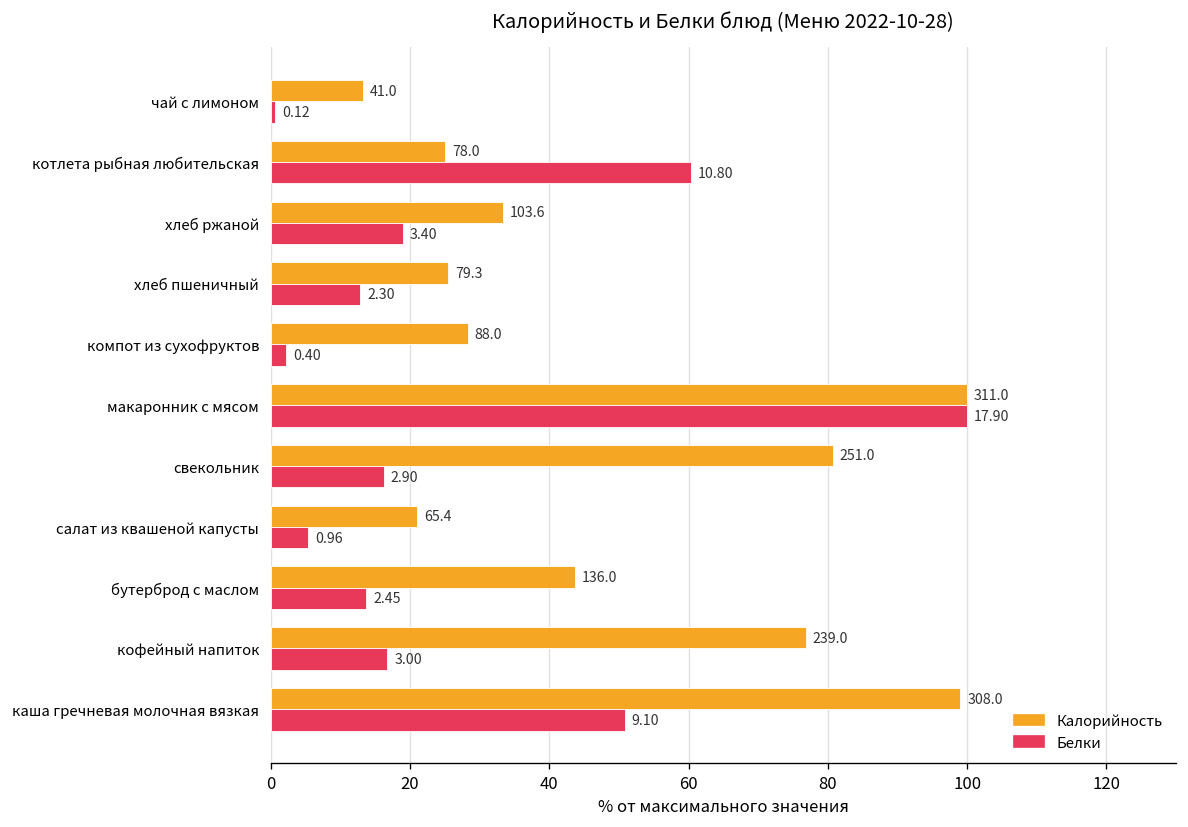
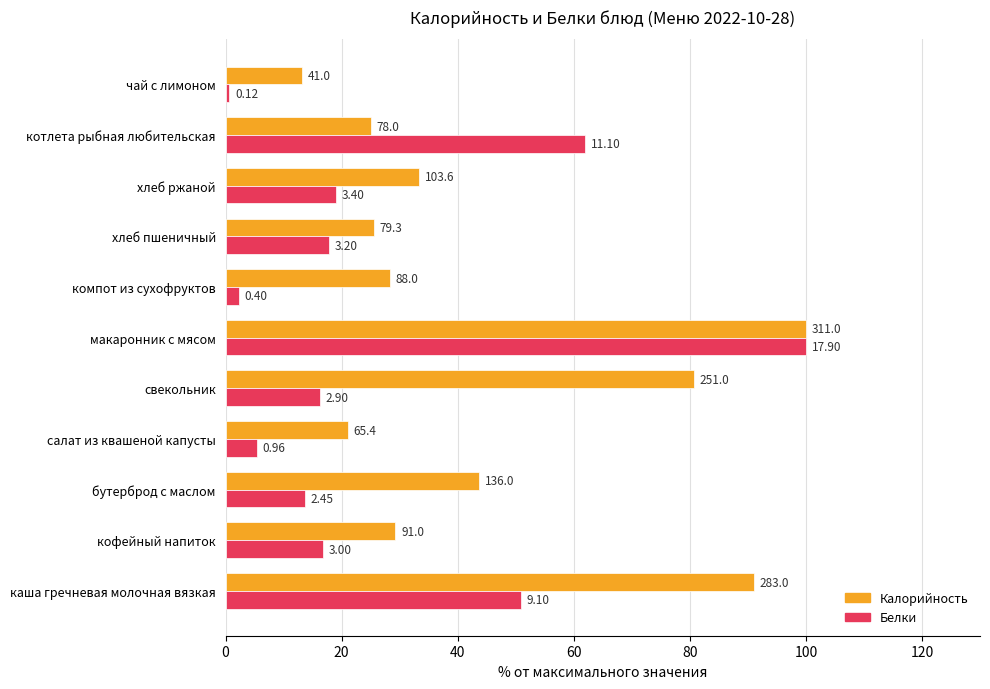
Белки, котлета рыбная любительская: 10.80 -> 11.10
Белки, хлеб пшеничный: 2.30 -> 3.20
Калорийность, кофейный напиток: 239.0 -> 91.0
Калорийность, каша гречневая молочная вязкая: 308.0 -> 283.0
